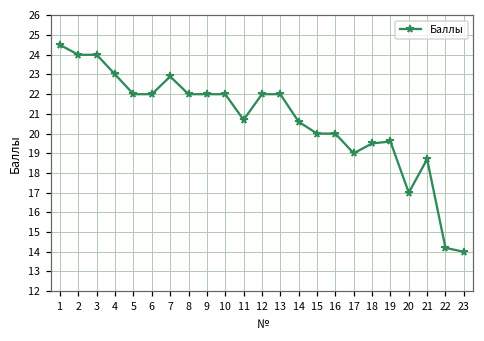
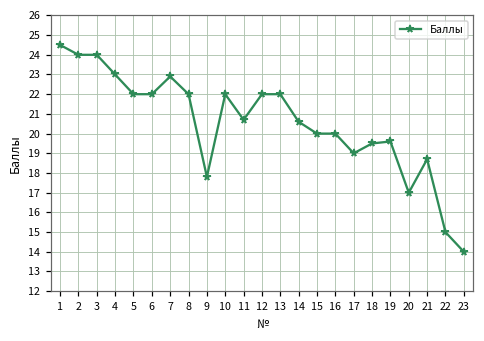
9: 22.0 -> 17.8
22: 14.2 -> 15.0
